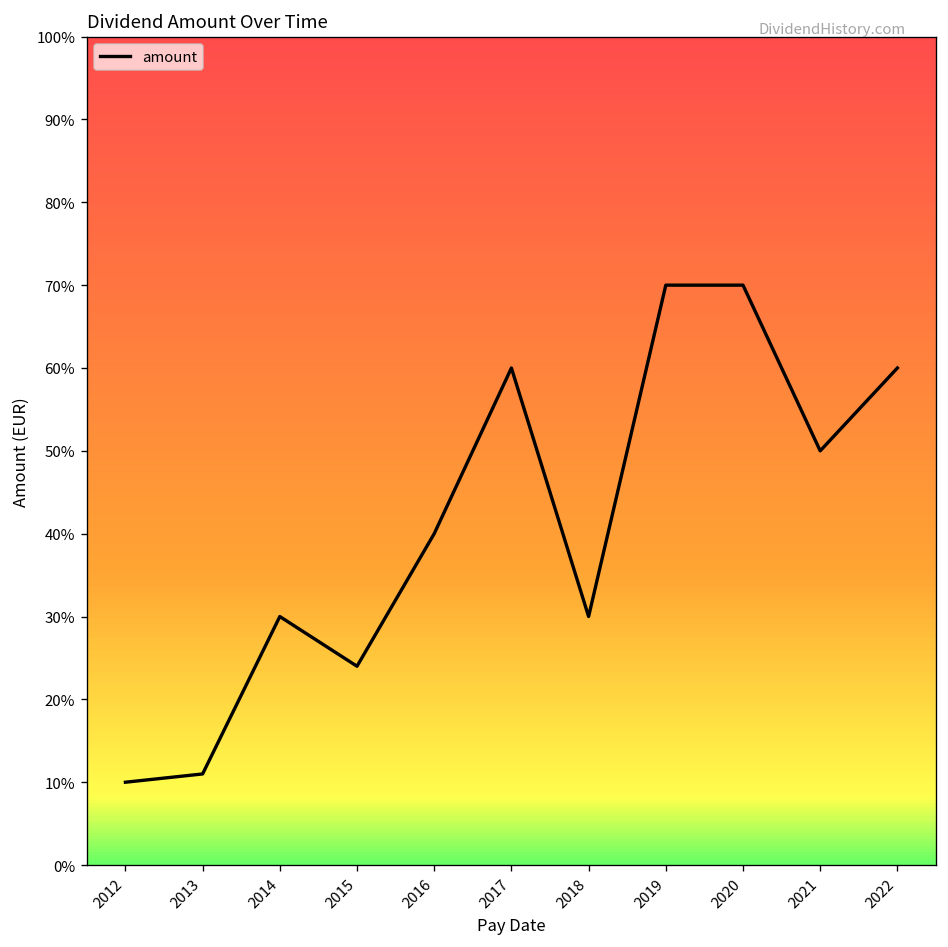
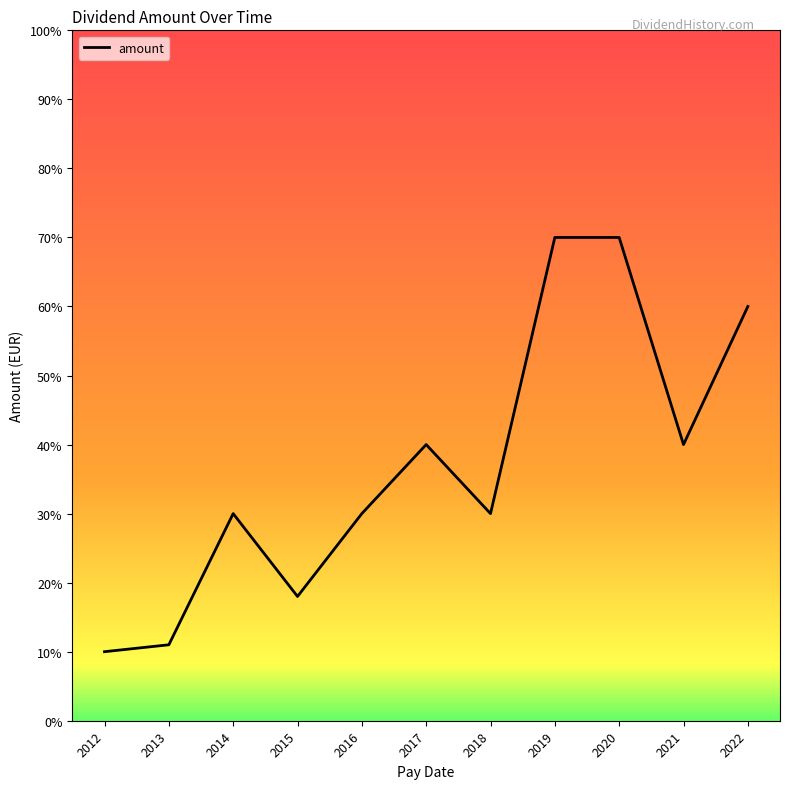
2015: 24% -> 18%
2016: 40% -> 30%
2017: 60% -> 40%
2021: 50% -> 40%
